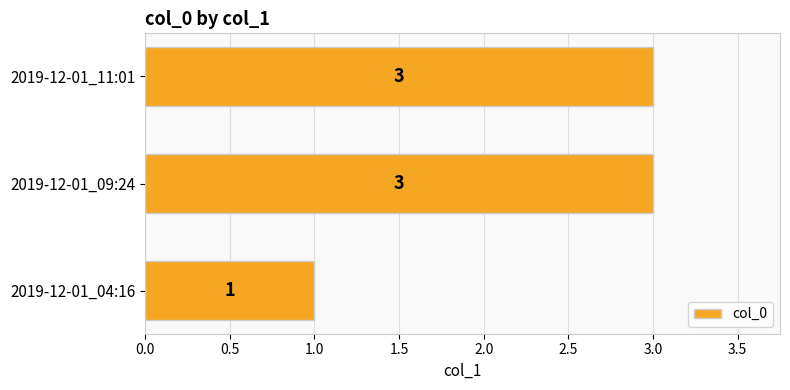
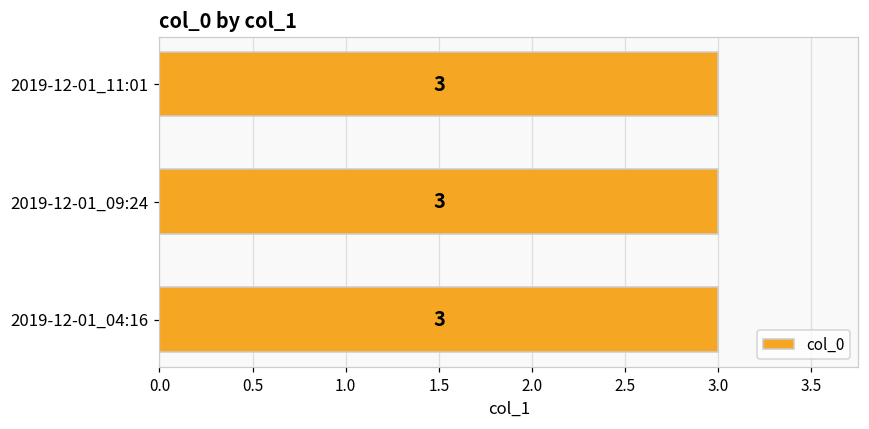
2019-12-01_04:16: 1 -> 3
